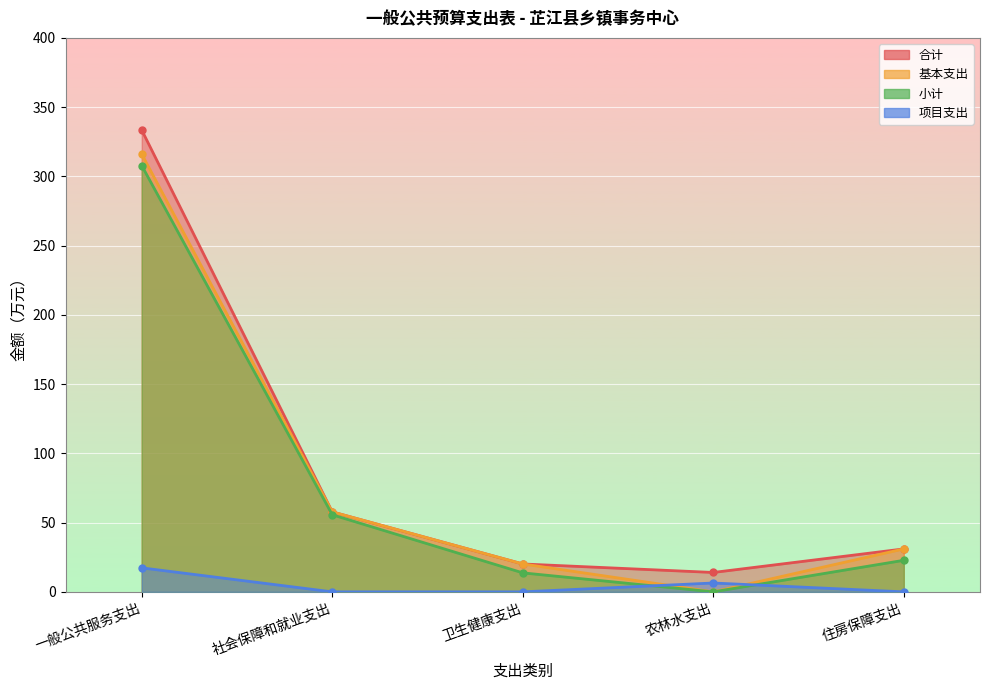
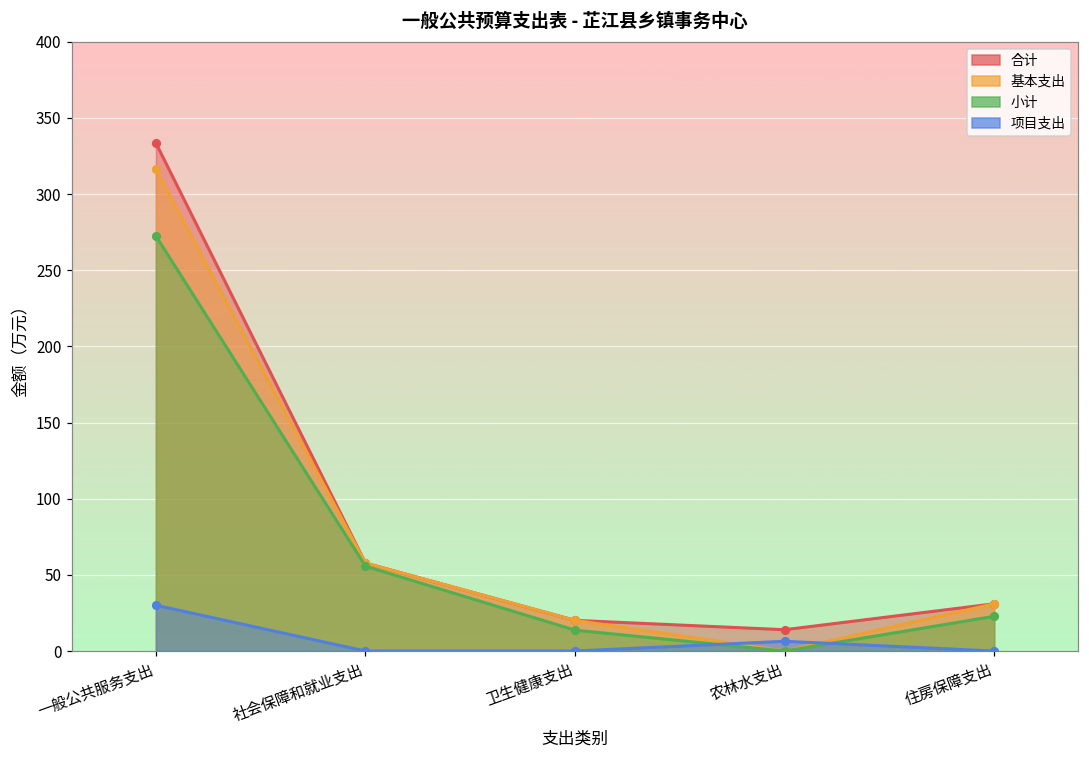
小计, 一般公共服务支出: 308 -> 272
项目支出, 一般公共服务支出: 17 -> 30
